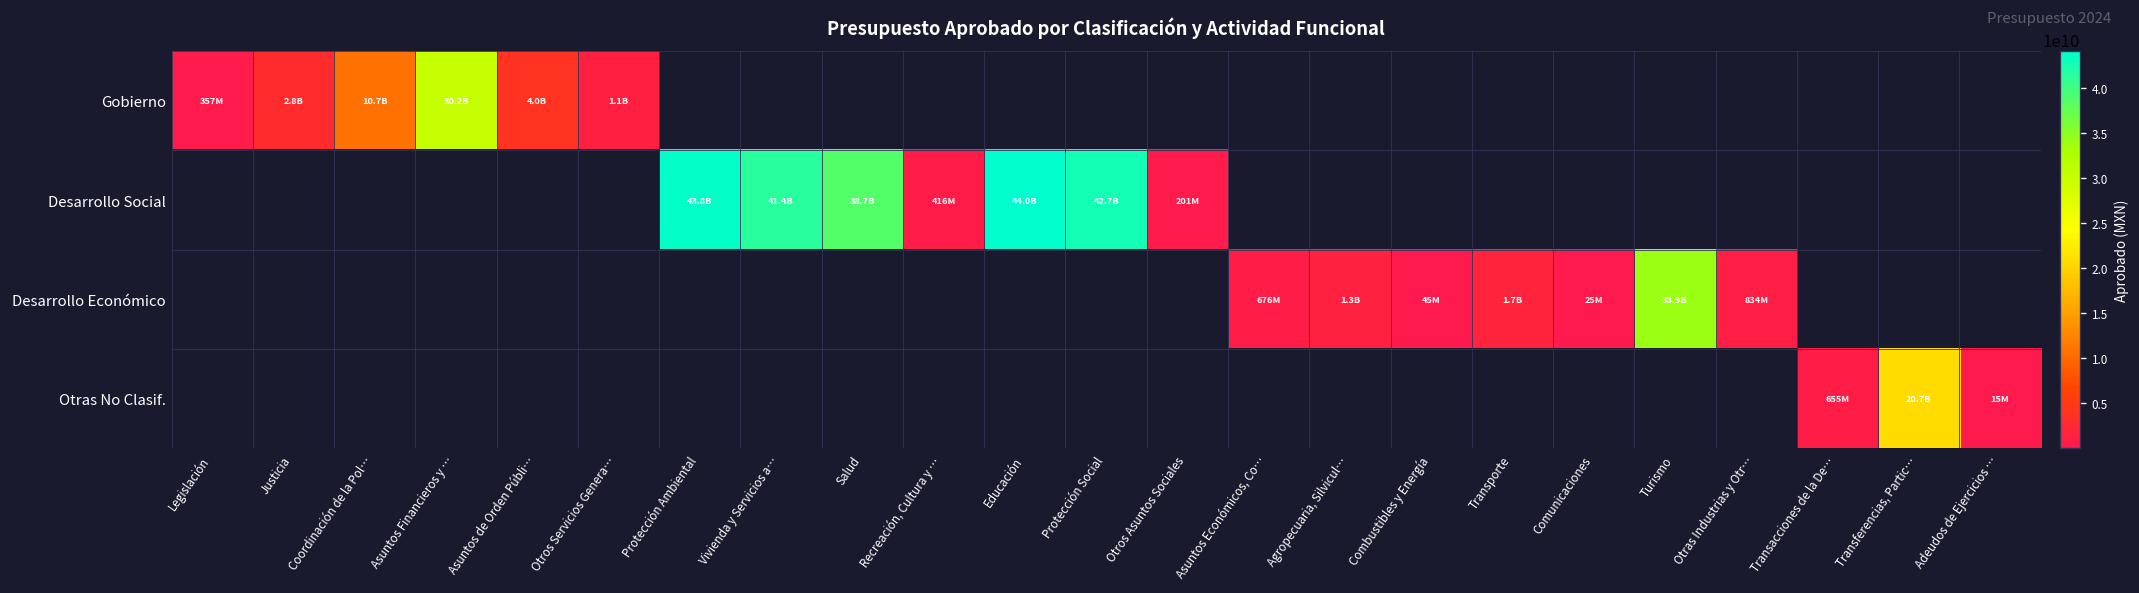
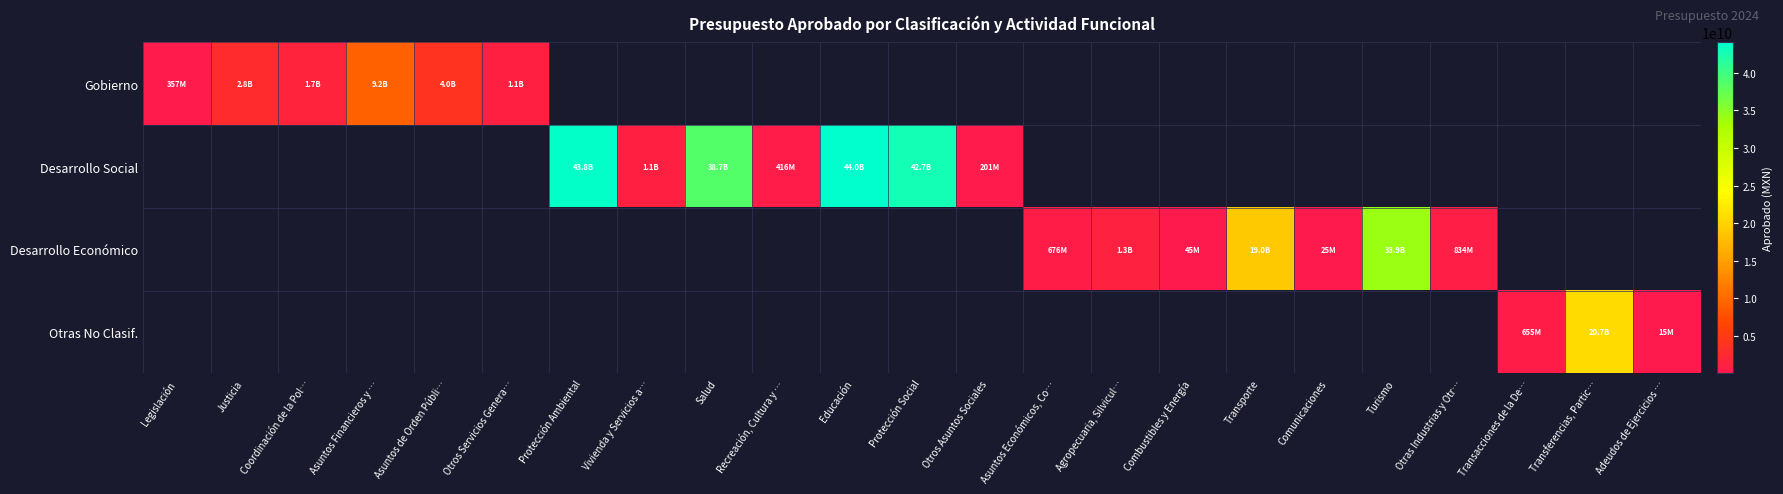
Gobierno, Coordinación de la Pol…: 10.7B -> 1.7B
Gobierno, Asuntos Financieros y …: 30.2B -> 9.2B
Desarrollo Social, Vivienda y Servicios a…: 41.4B -> 1.1B
Desarrollo Económico, Transporte: 1.7B -> 19.0B
